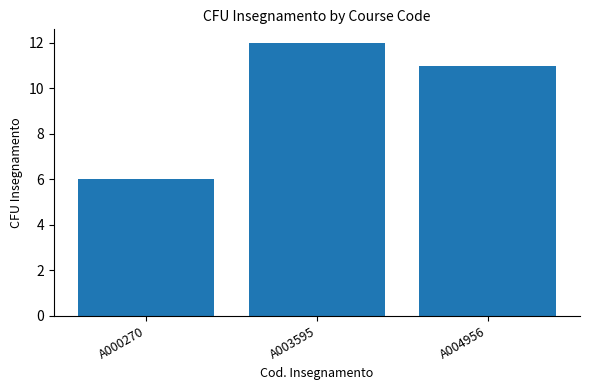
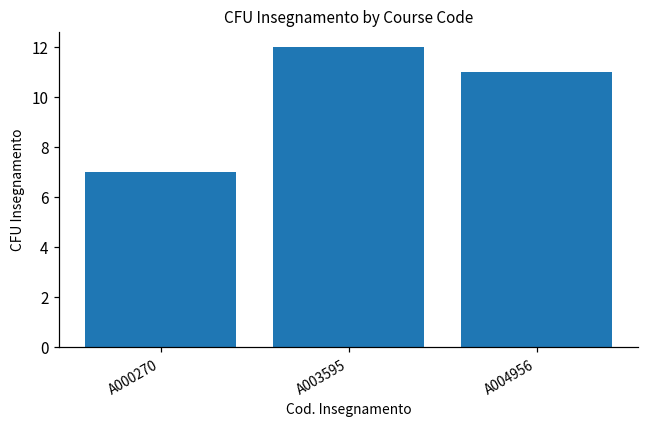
A000270: 6 -> 7
